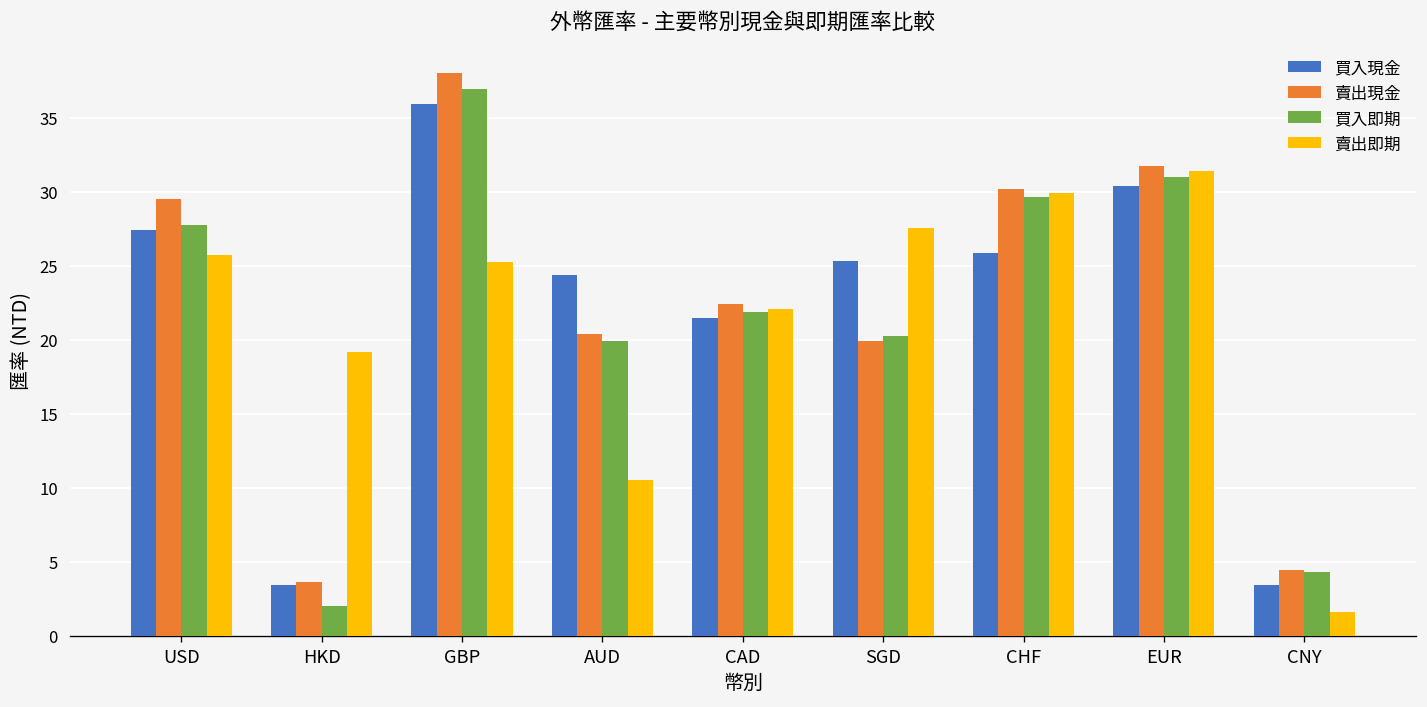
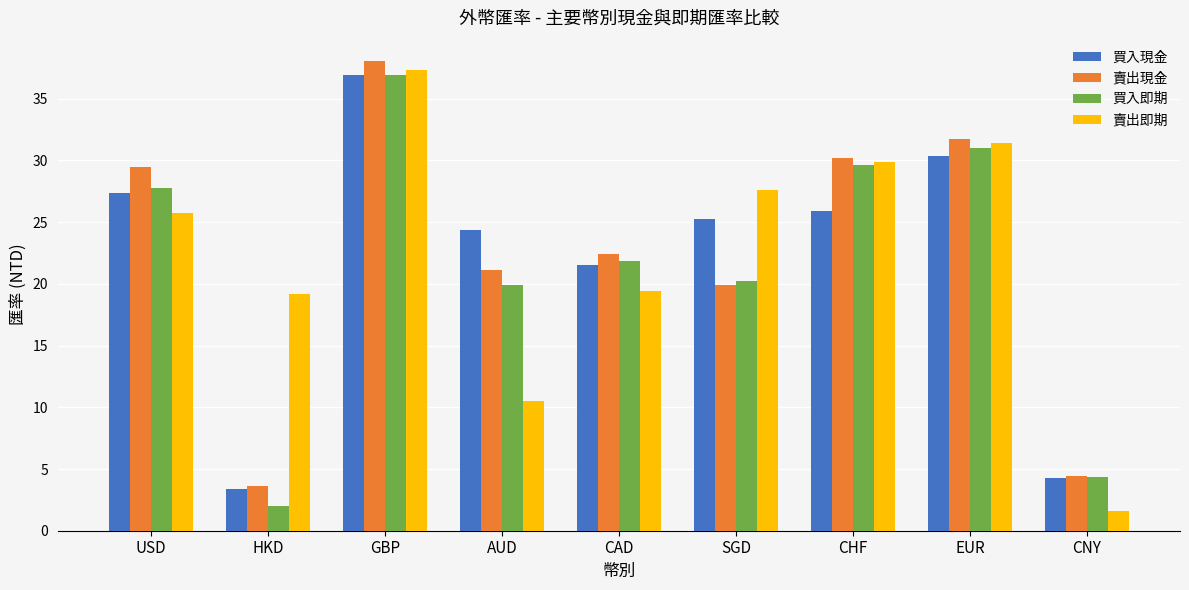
買入現金, GBP: 35.9 -> 36.9
賣出即期, GBP: 25.3 -> 37.3
賣出現金, AUD: 20.4 -> 21.1
賣出即期, CAD: 22.1 -> 19.4
買入現金, CNY: 3.4 -> 4.3
